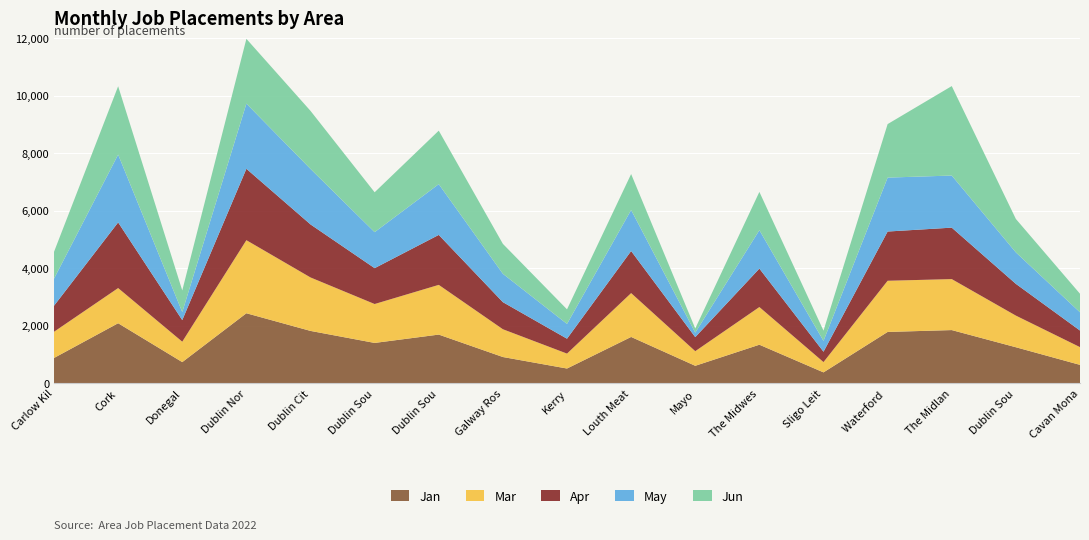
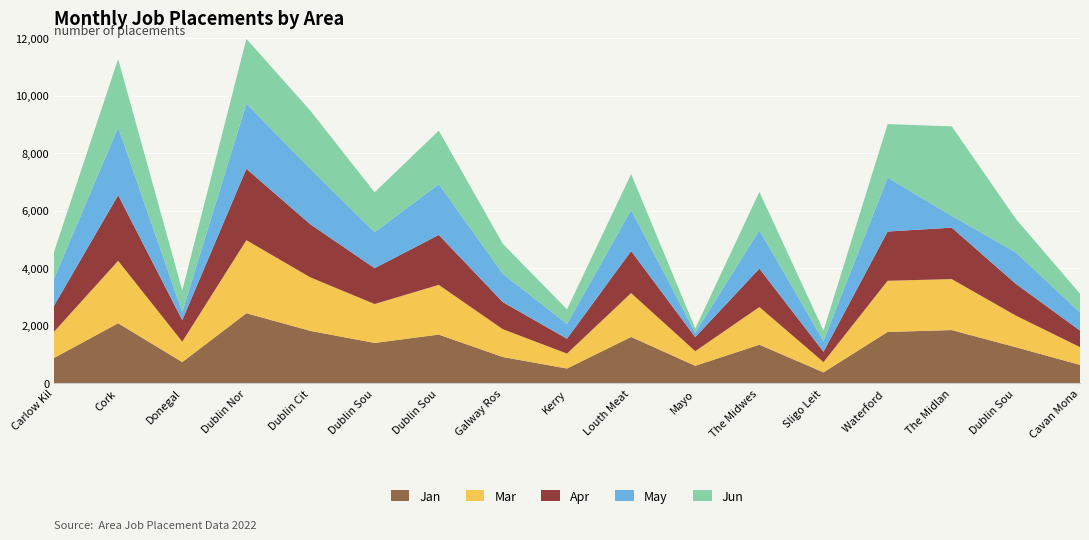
Mar, Cork: 1,200 -> 2,200
May, The Midlan: 1,800 -> 400
